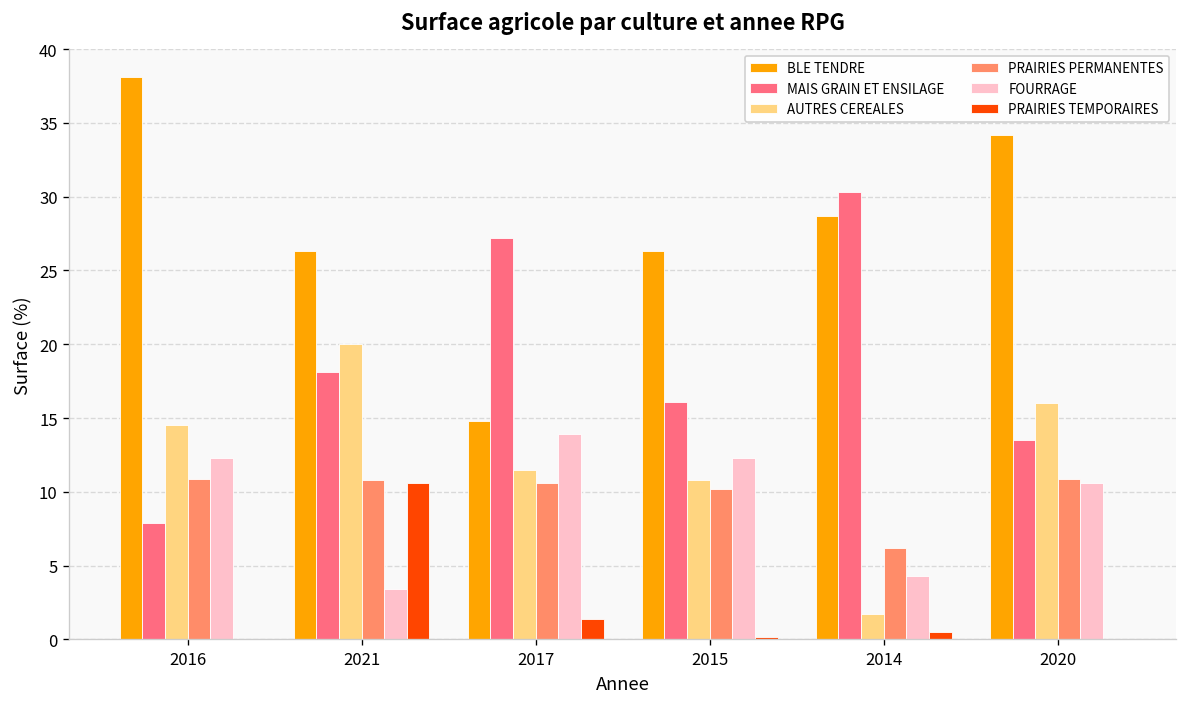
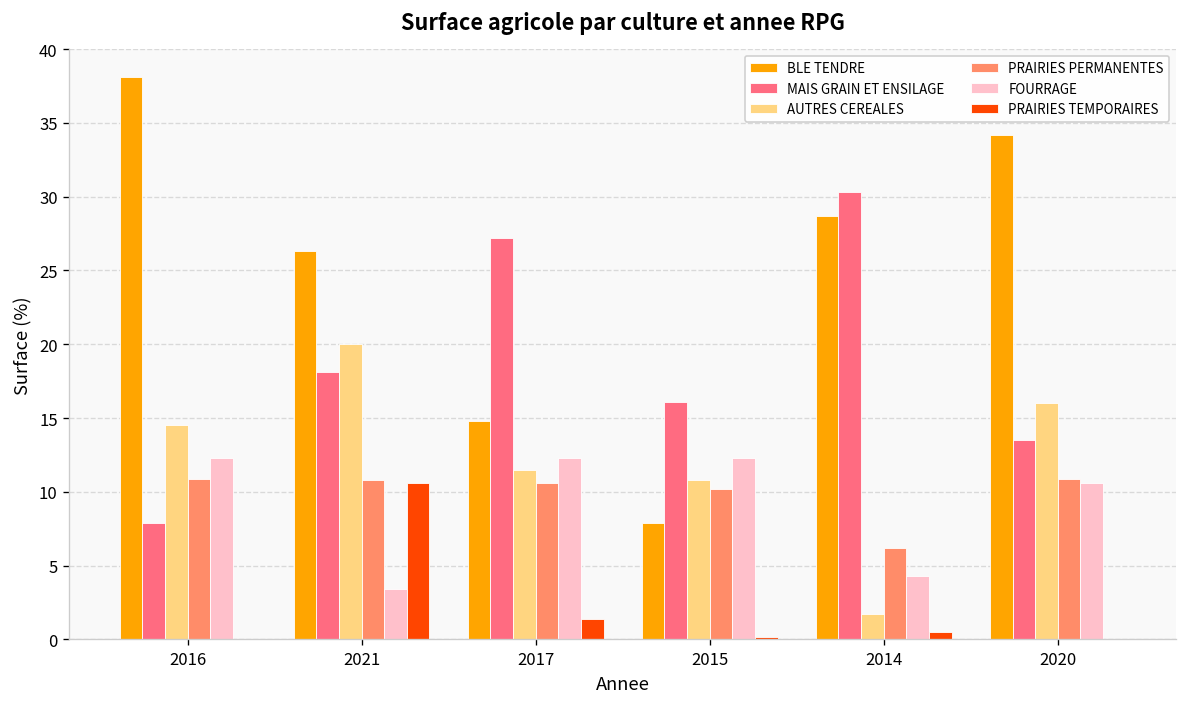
FOURRAGE, 2017: 13.9 -> 12.3
BLE TENDRE, 2015: 26.3 -> 7.9
